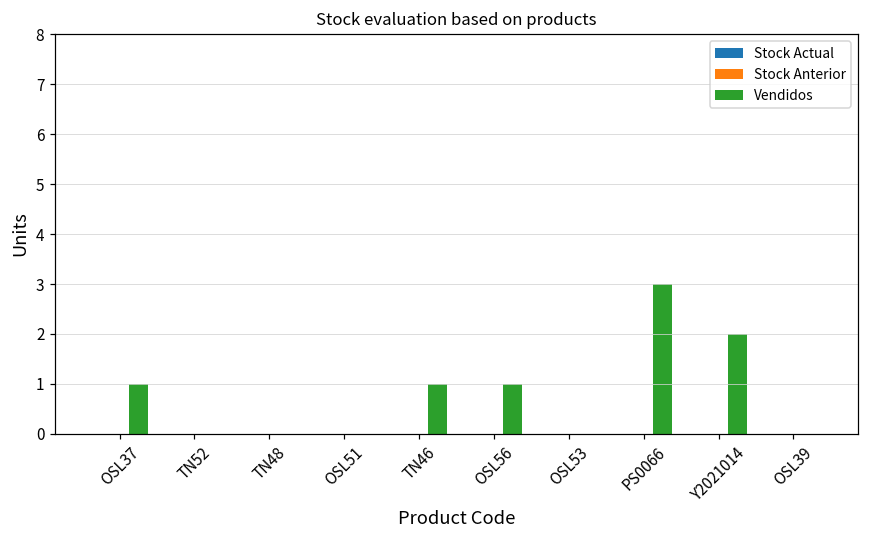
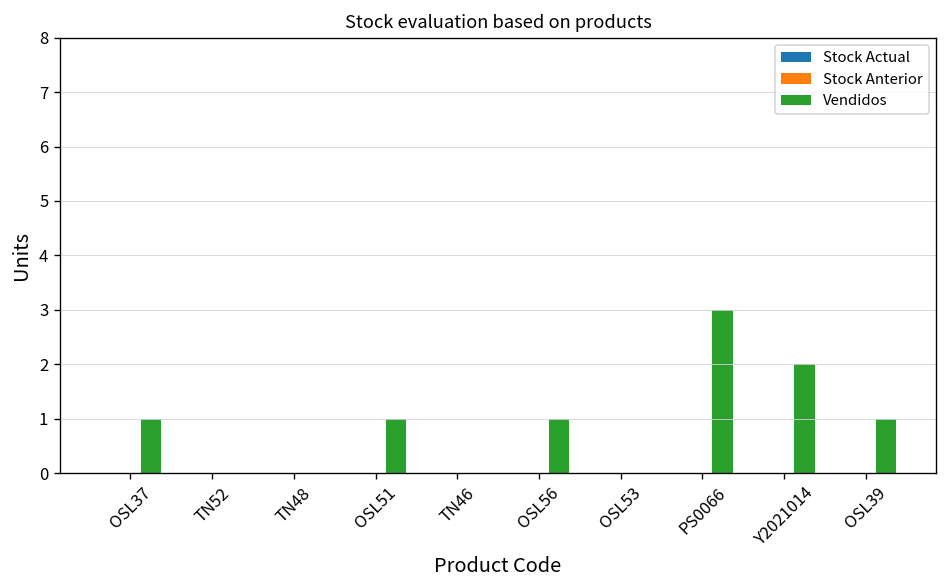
Vendidos, OSL51: 0 -> 1
Vendidos, TN46: 1 -> 0
Vendidos, OSL39: 0 -> 1
